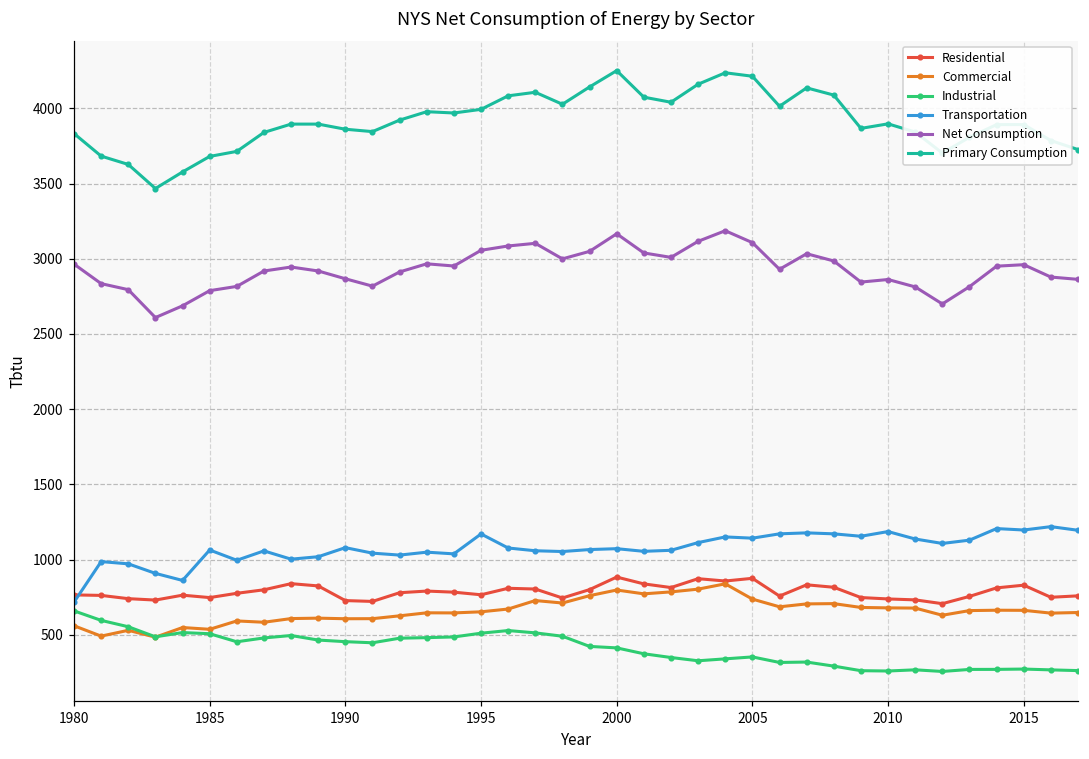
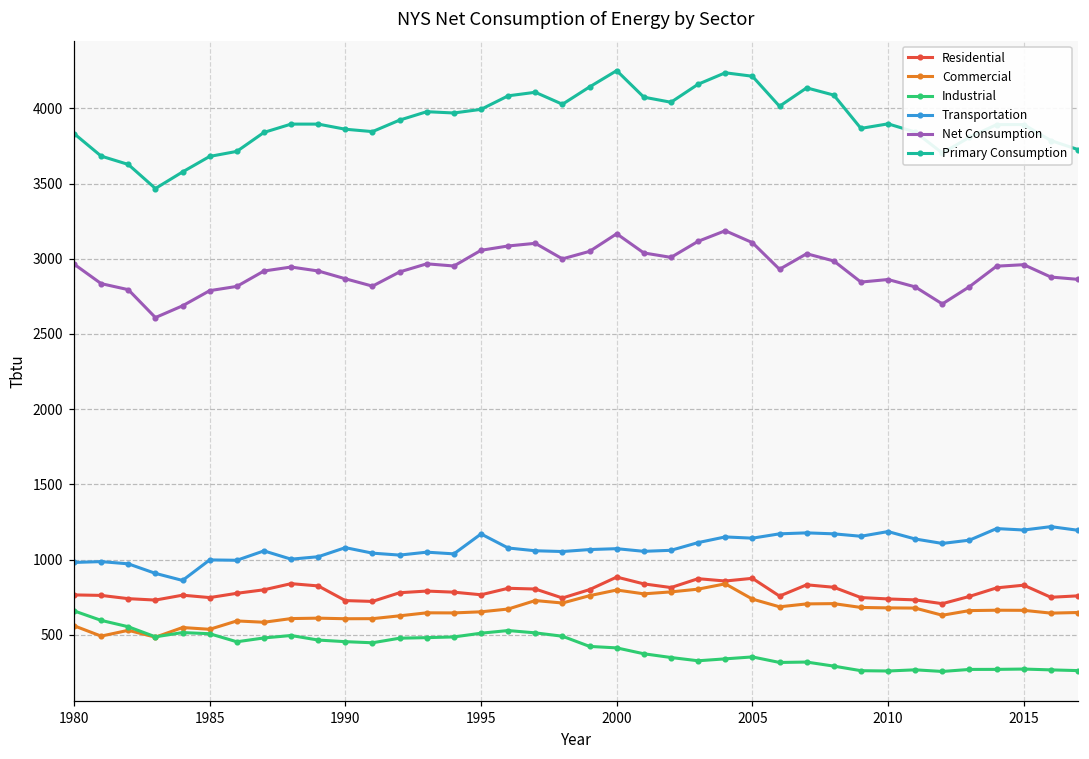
Transportation, 1980: 720 -> 980
Transportation, 1985: 1060 -> 1000
